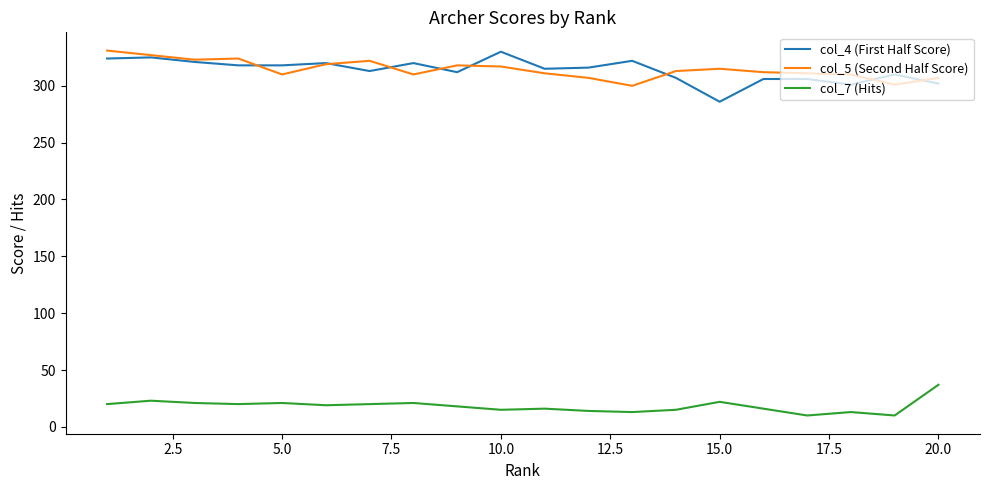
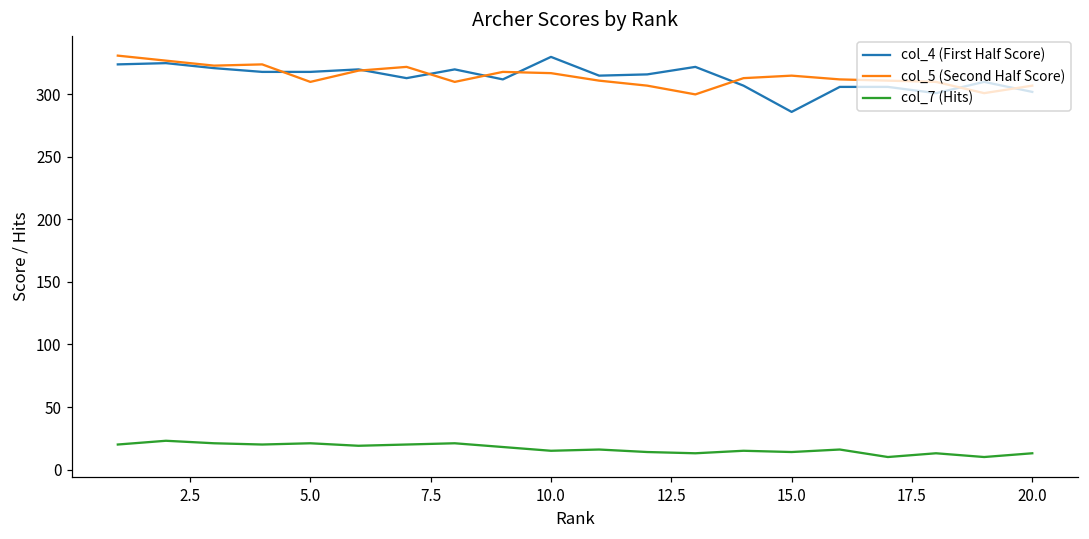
col_7 (Hits), 15.0: 22 -> 14
col_7 (Hits), 20.0: 37 -> 13
